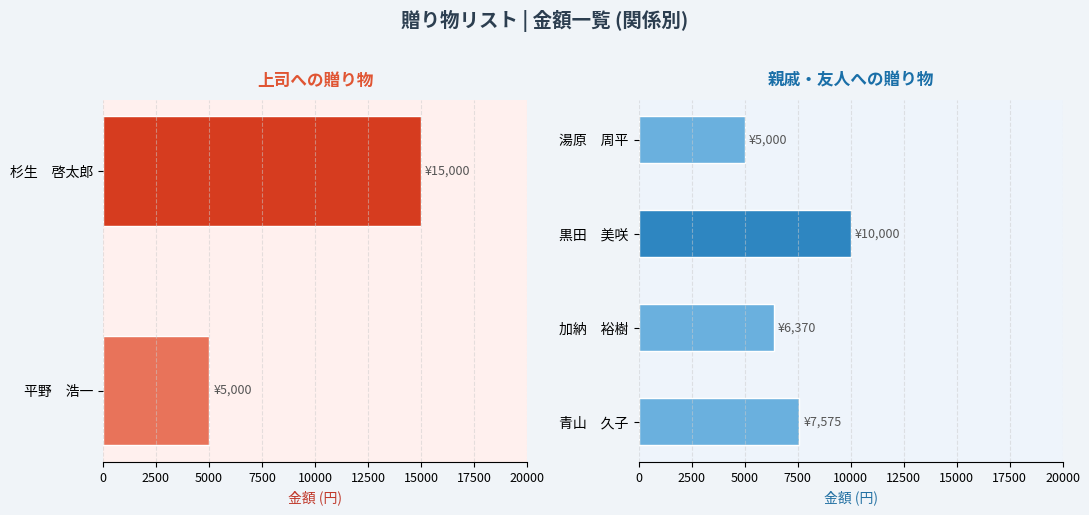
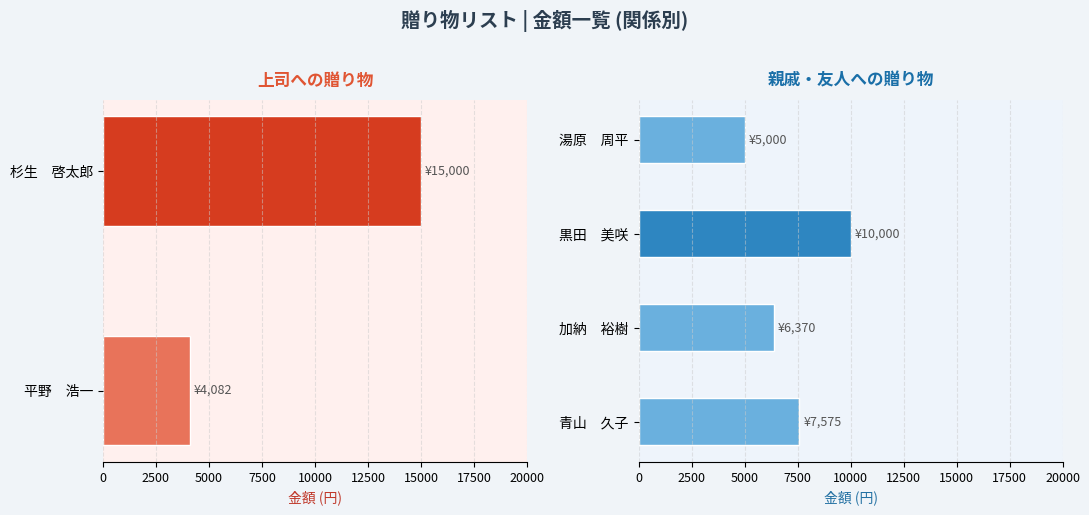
上司への贈り物, 平野 浩一: ¥5,000 -> ¥4,082
